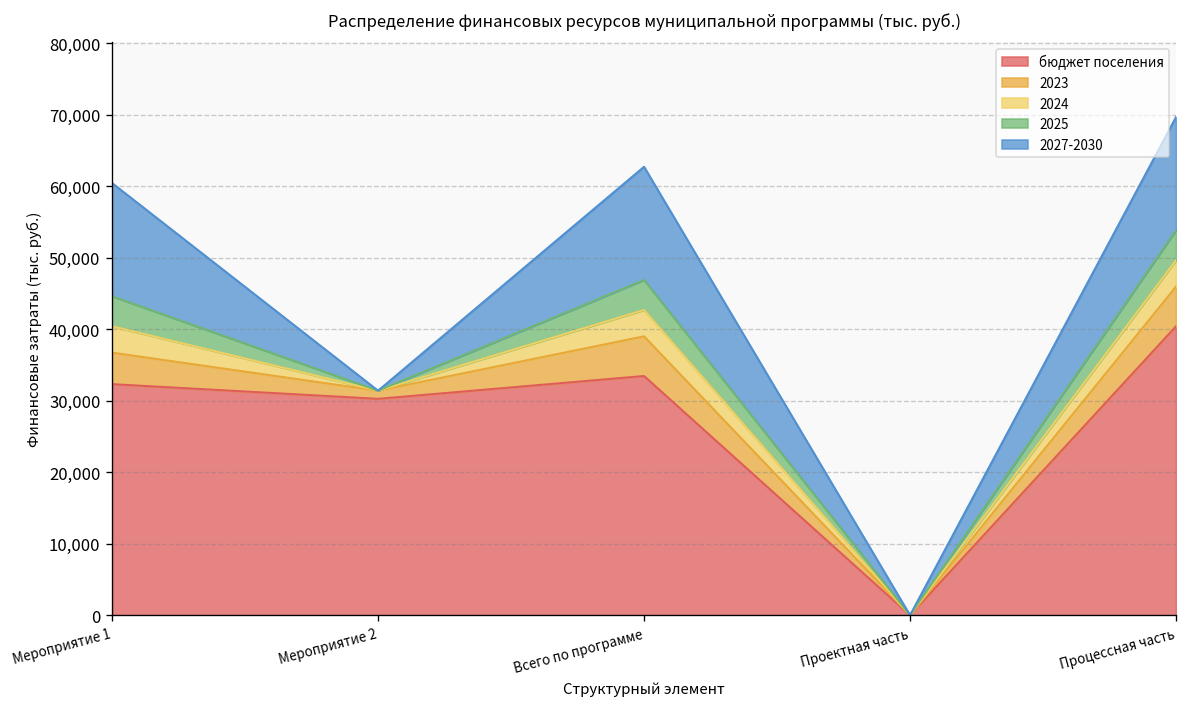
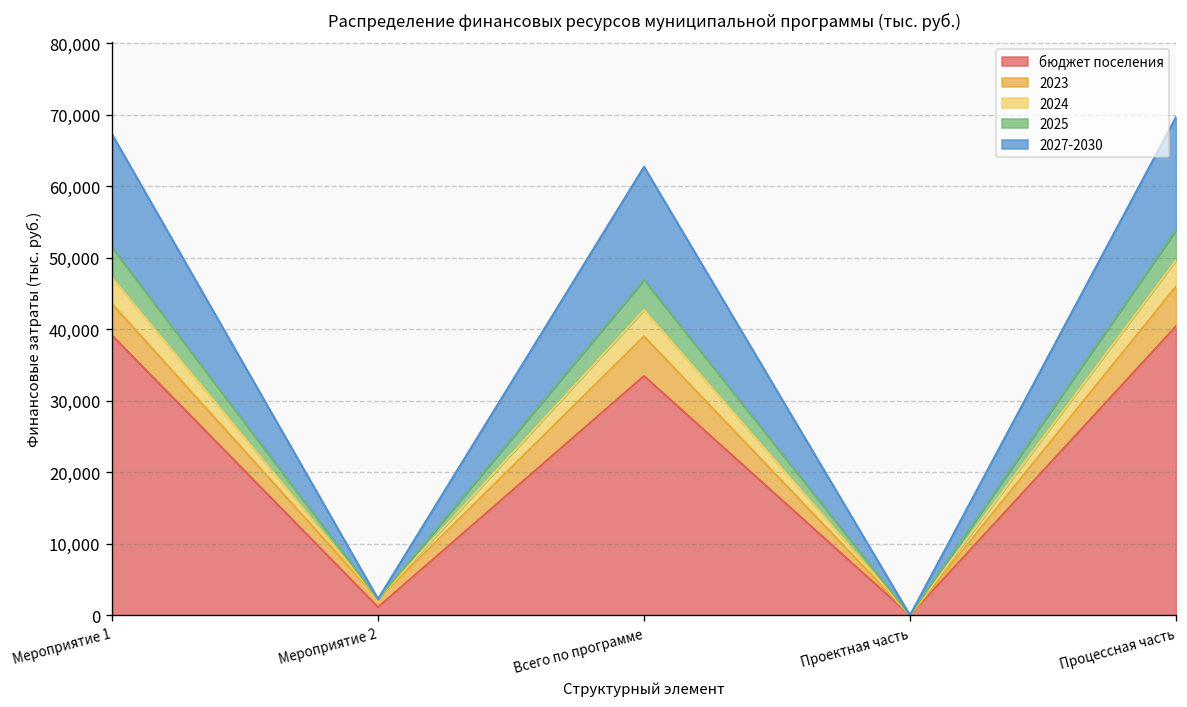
бюджет поселения, Мероприятие 1: 32,000 -> 39,000
бюджет поселения, Мероприятие 2: 30,000 -> 1,000
